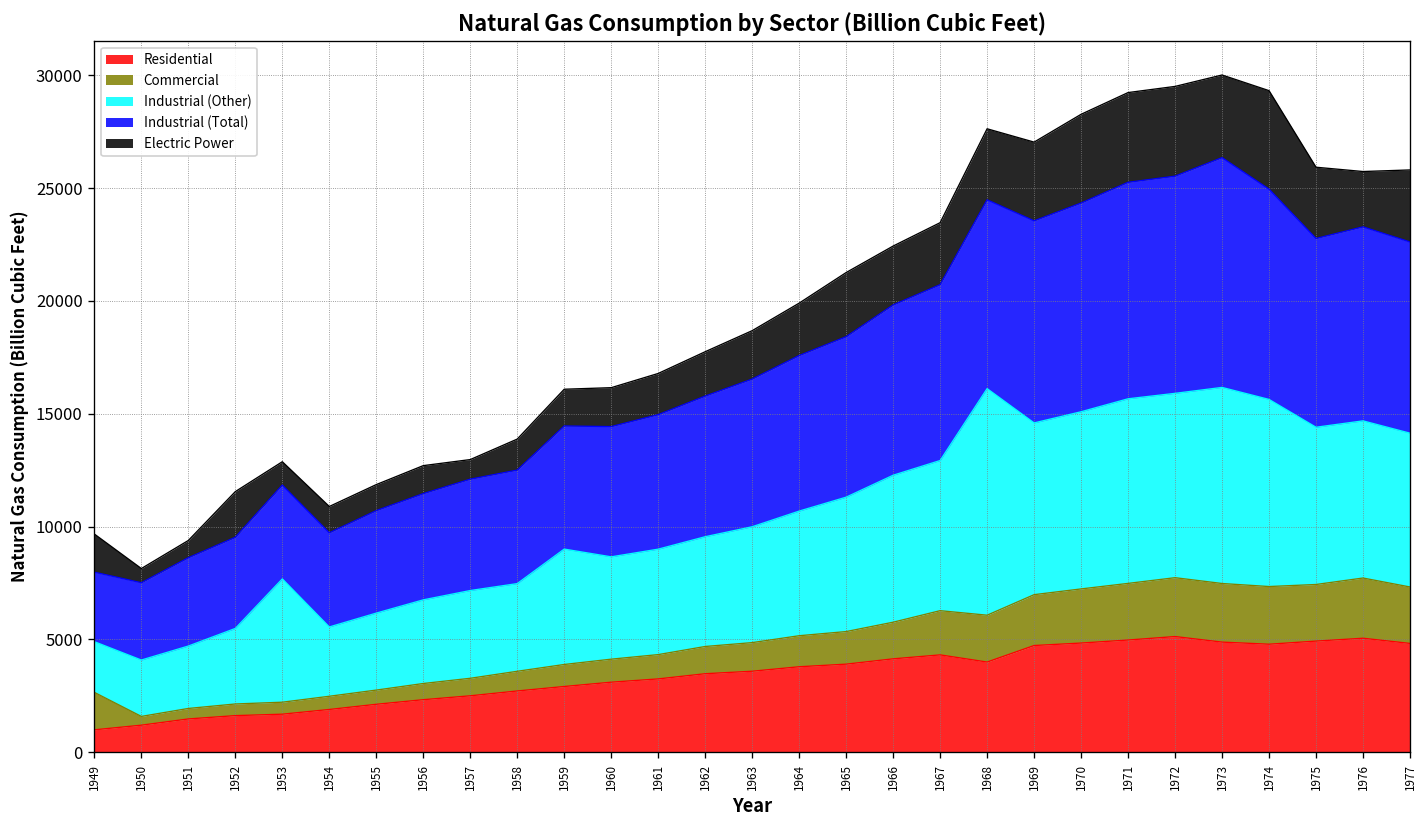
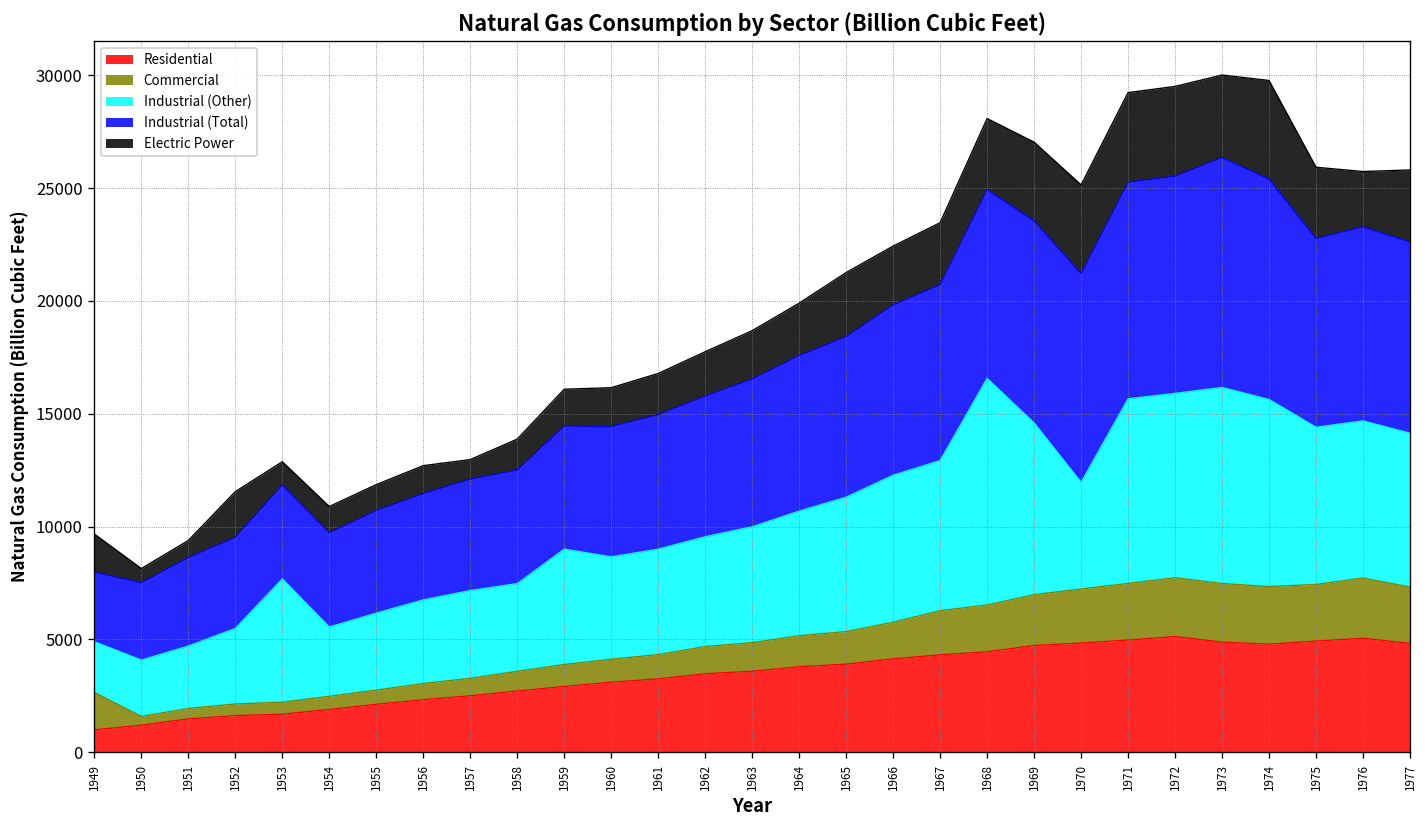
Residential, 1968: 4000 -> 4500
Industrial (Other), 1970: 7900 -> 4700
Industrial (Total), 1974: 9300 -> 9800
